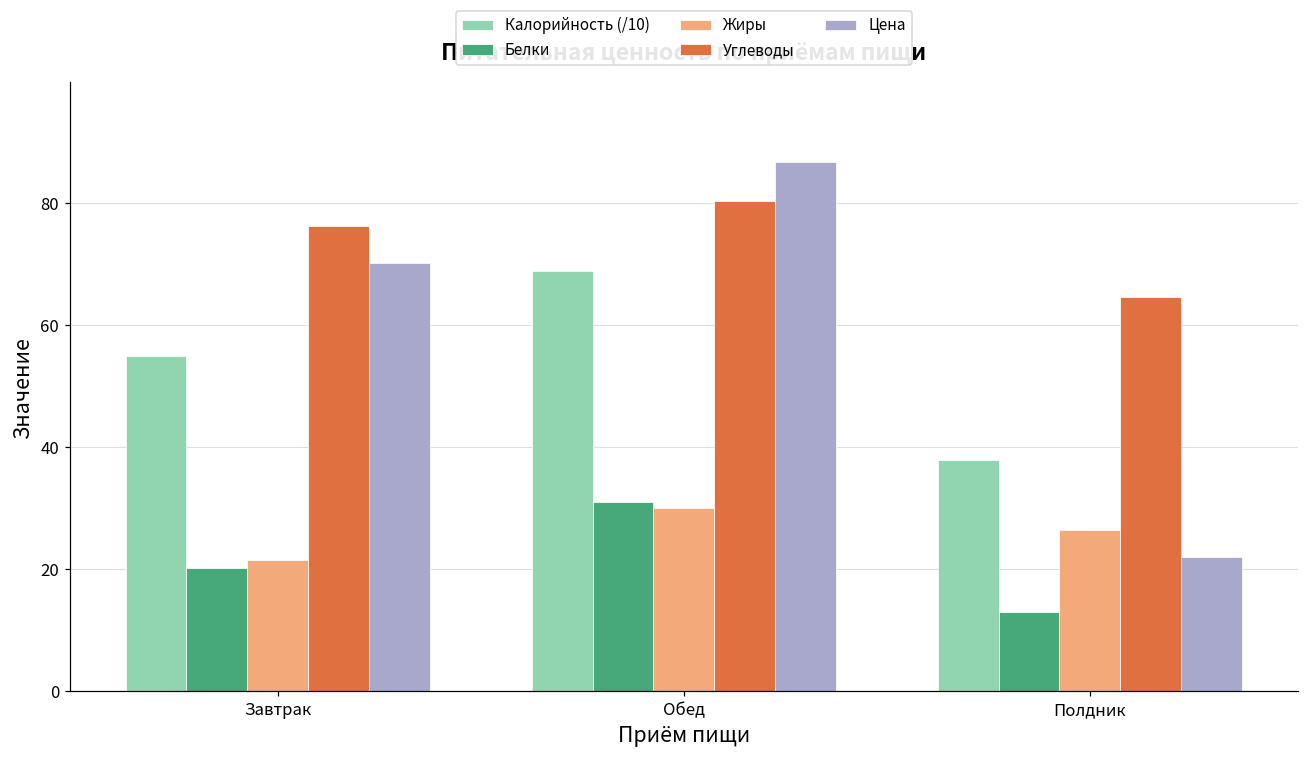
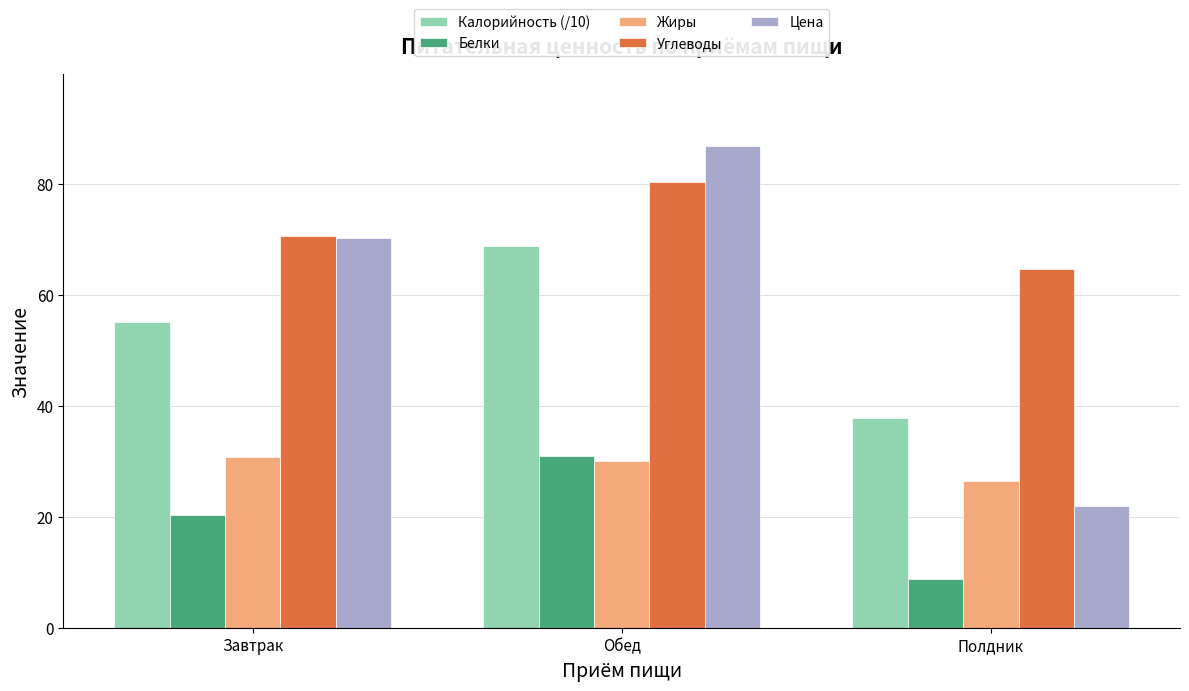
Жиры, Завтрак: 22 -> 31
Углеводы, Завтрак: 76 -> 71
Белки, Полдник: 13 -> 9
